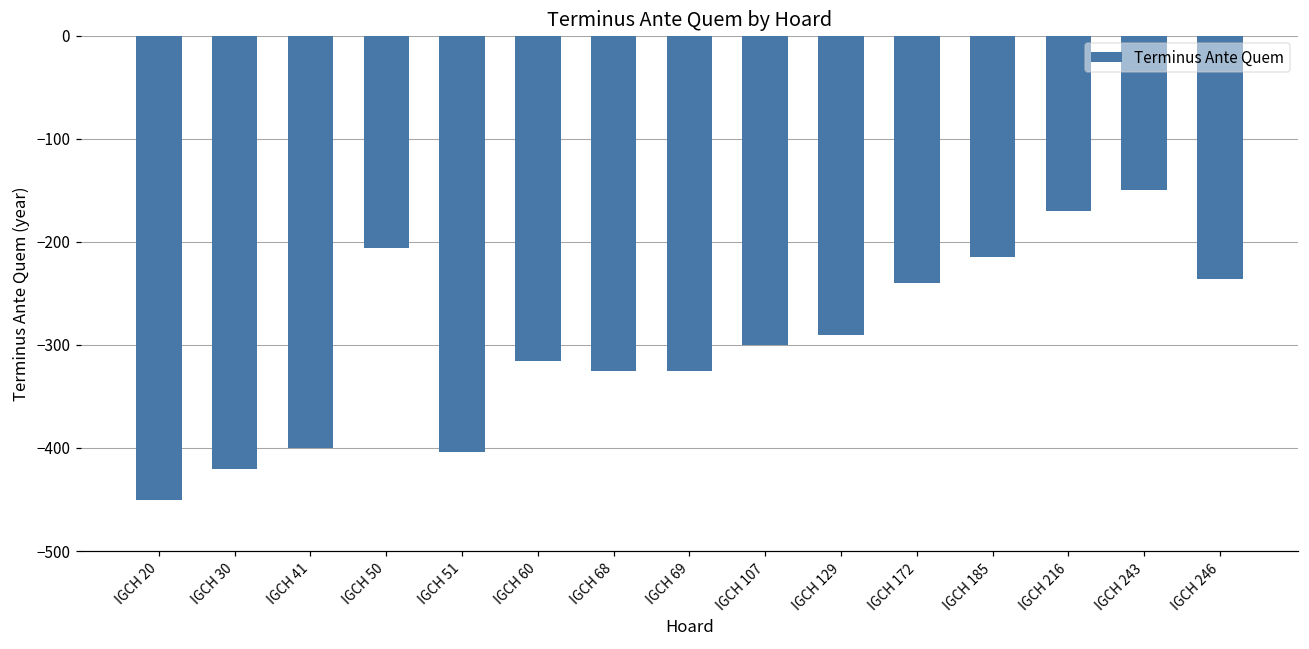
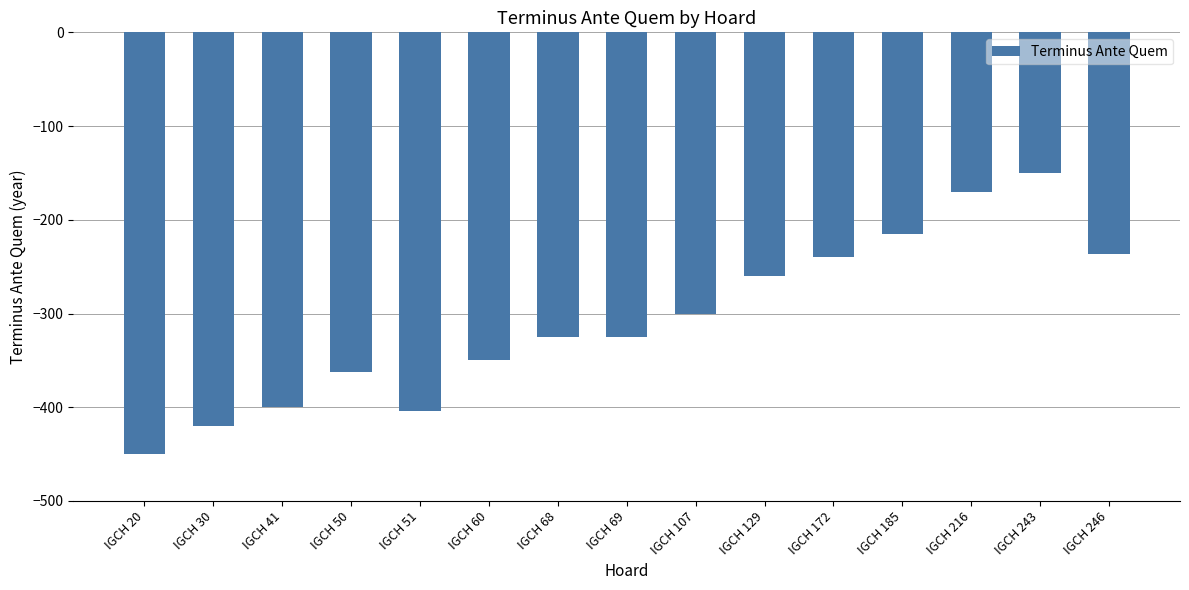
IGCH 50: -210 -> -360
IGCH 60: -320 -> -350
IGCH 129: -290 -> -260
